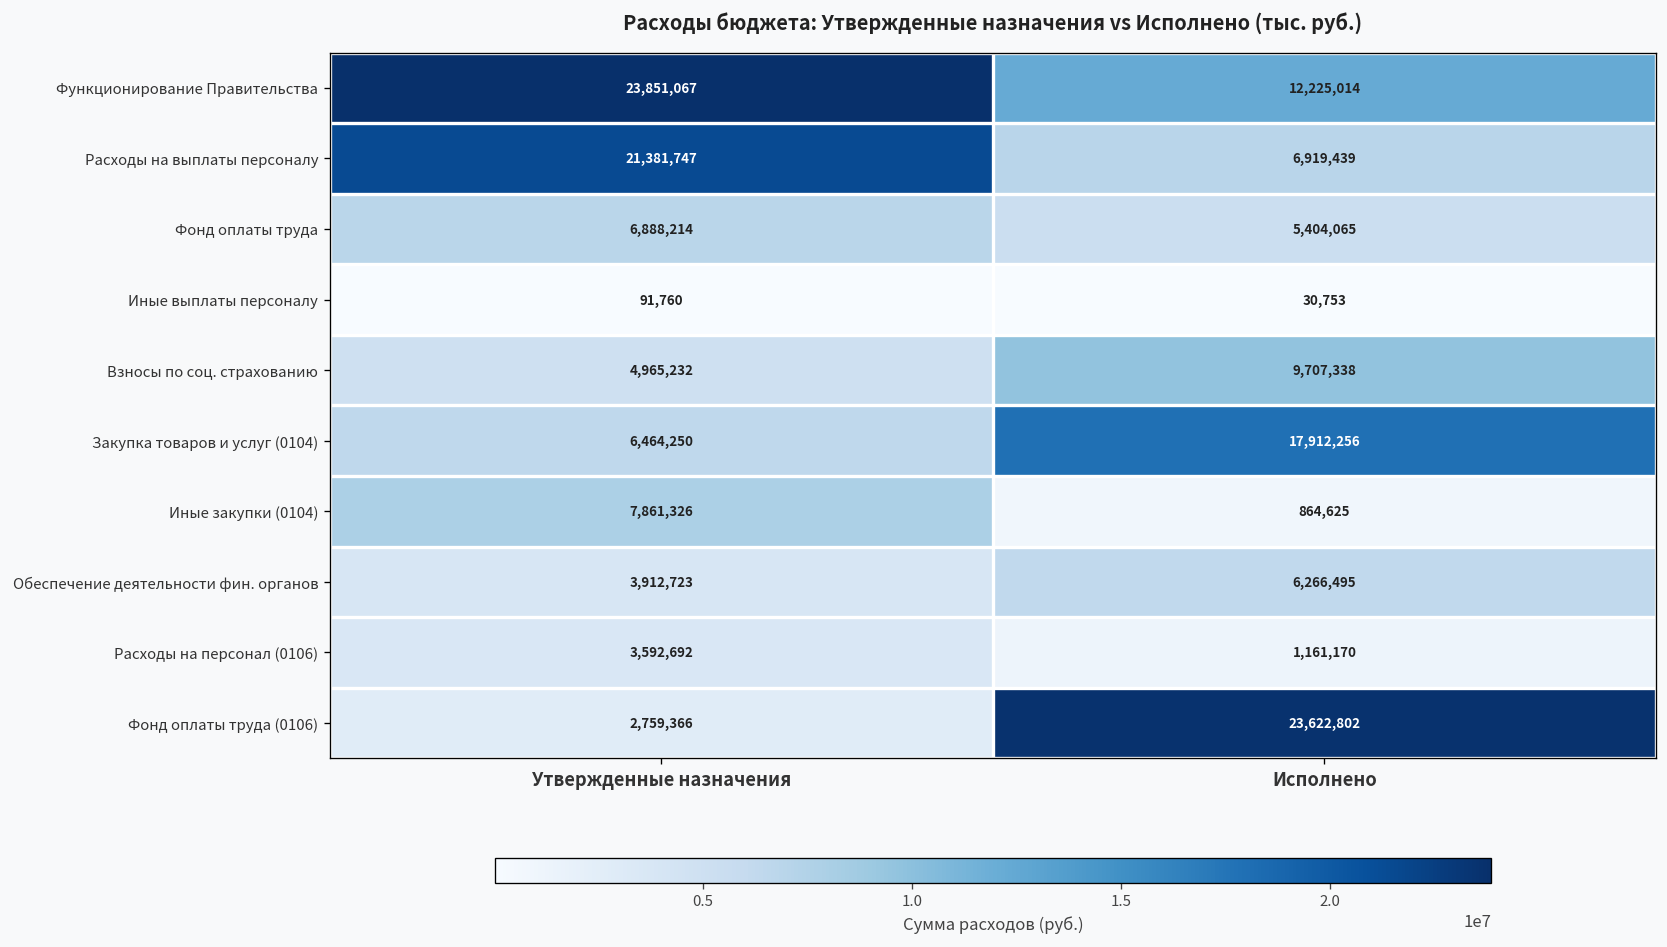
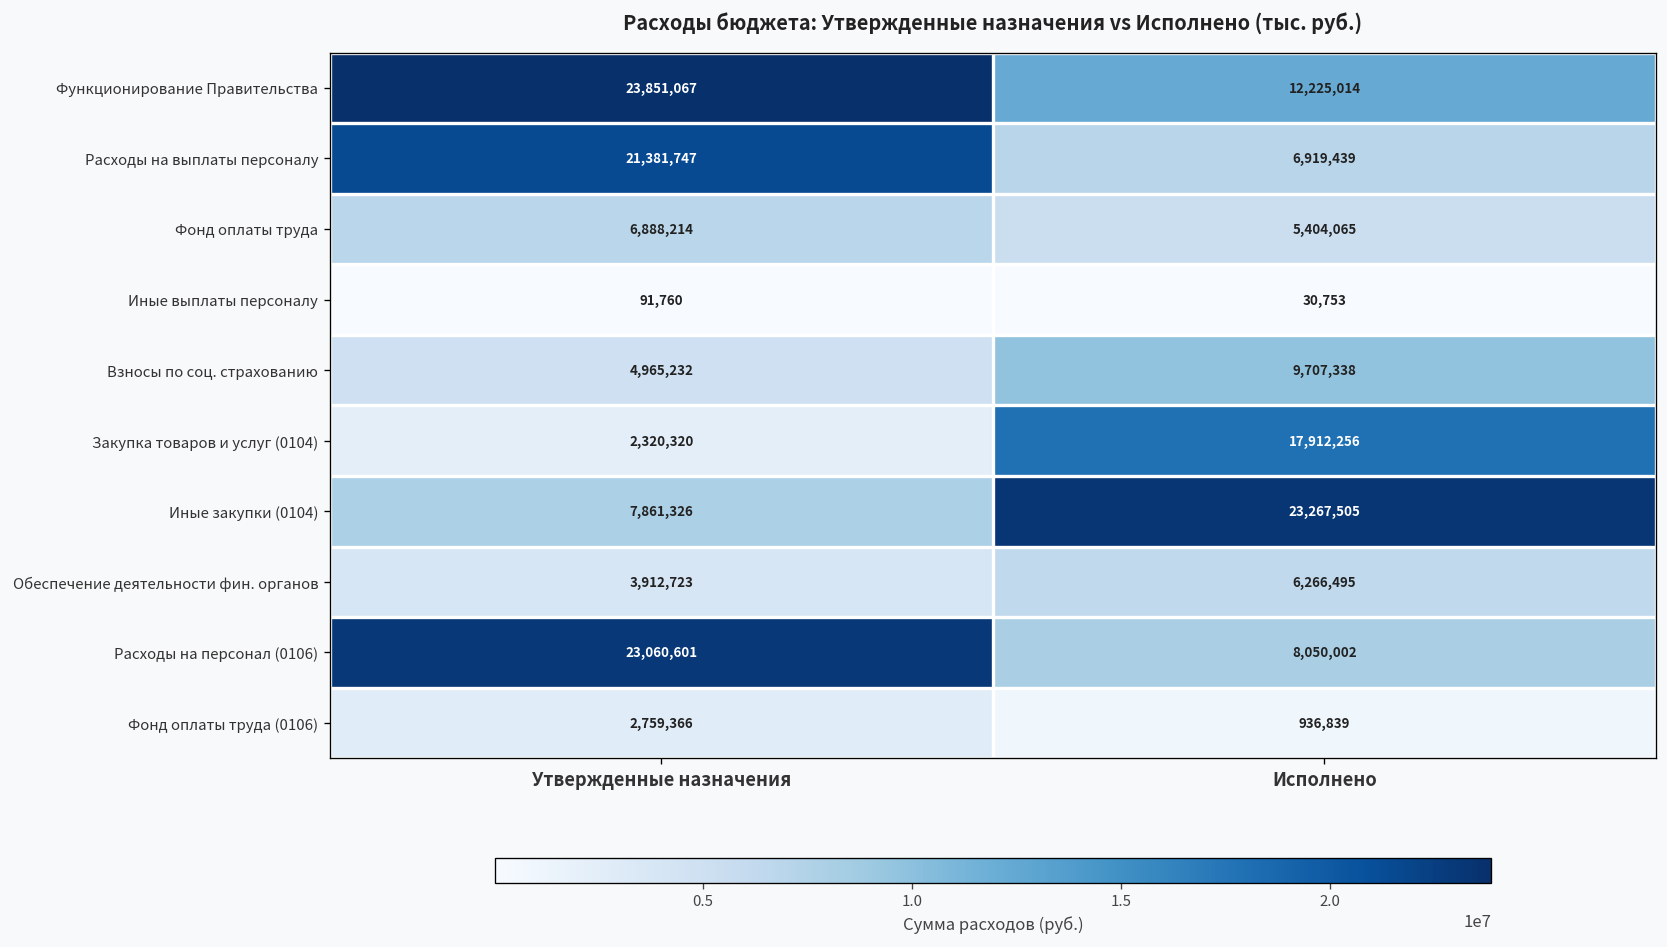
Закупка товаров и услуг (0104), Утвержденные назначения: 6,464,250 -> 2,320,320
Иные закупки (0104), Исполнено: 864,625 -> 23,267,505
Расходы на персонал (0106), Утвержденные назначения: 3,592,692 -> 23,060,601
Расходы на персонал (0106), Исполнено: 1,161,170 -> 8,050,002
Фонд оплаты труда (0106), Исполнено: 23,622,802 -> 936,839
